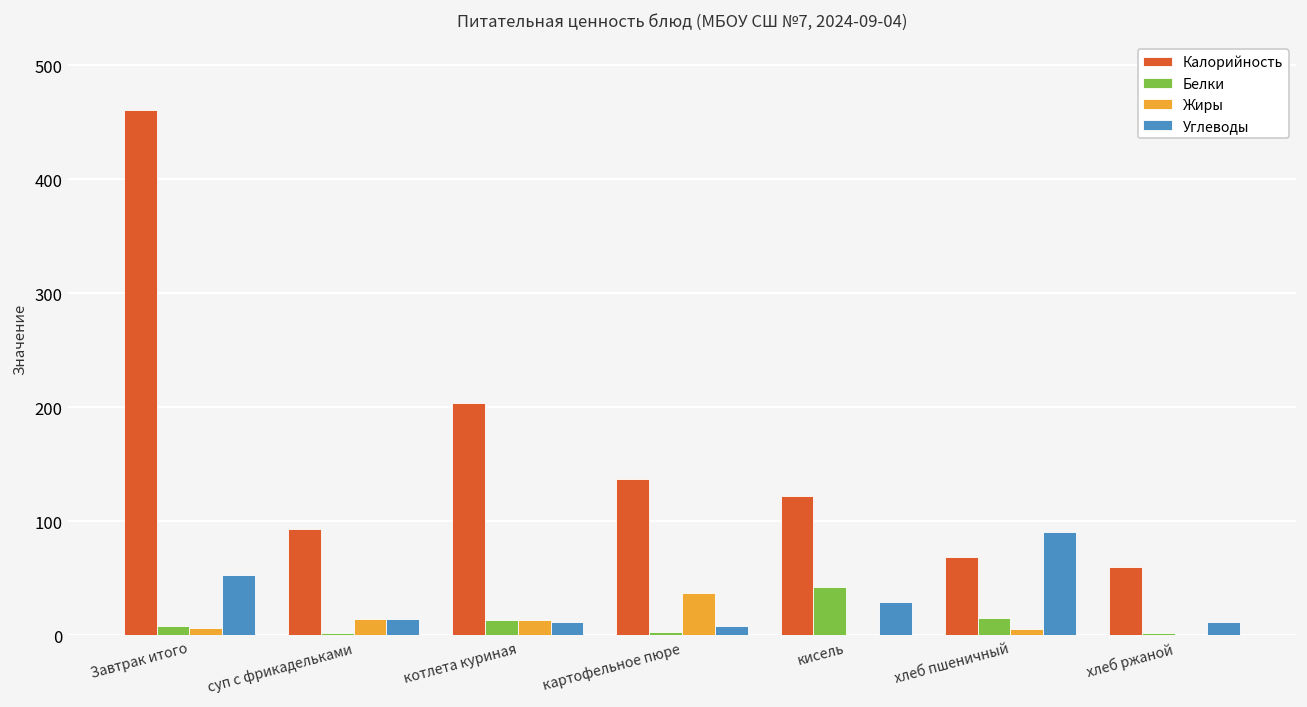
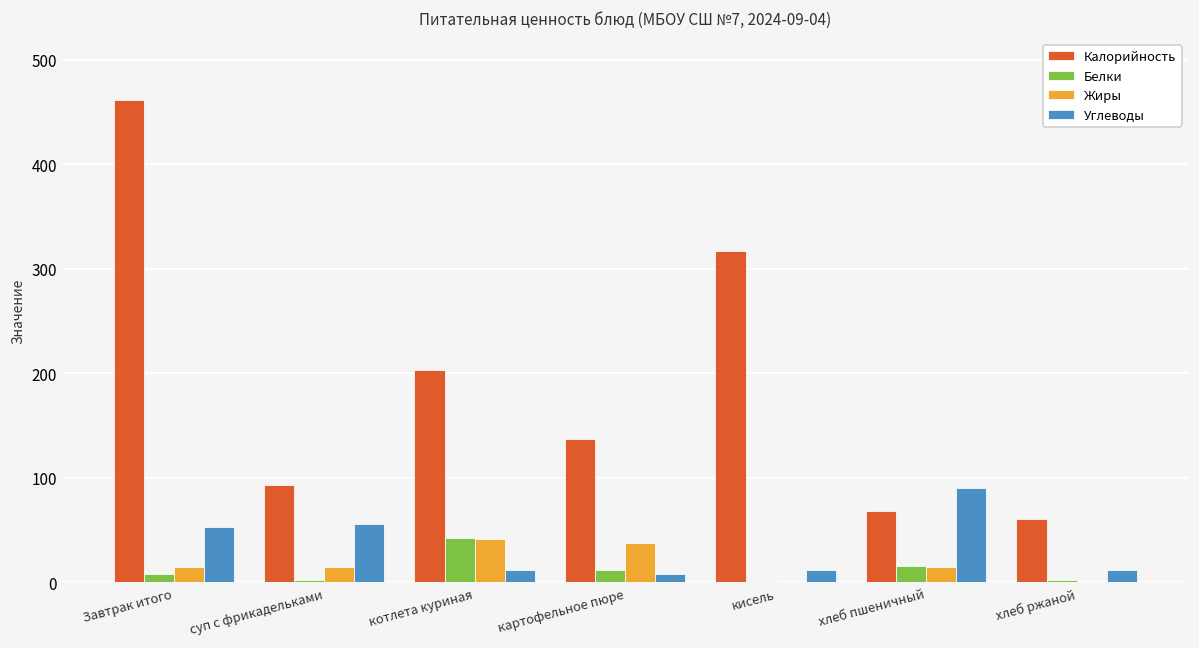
Жиры, Завтрак итого: 10 -> 20
Углеводы, суп с фрикадельками: 10 -> 60
Белки, котлета куриная: 10 -> 40
Жиры, котлета куриная: 10 -> 40
Белки, картофельное пюре: 0 -> 10
Калорийность, кисель: 120 -> 320
Белки, кисель: 40 -> 0
Углеводы, кисель: 30 -> 10
Жиры, хлеб пшеничный: 10 -> 20
